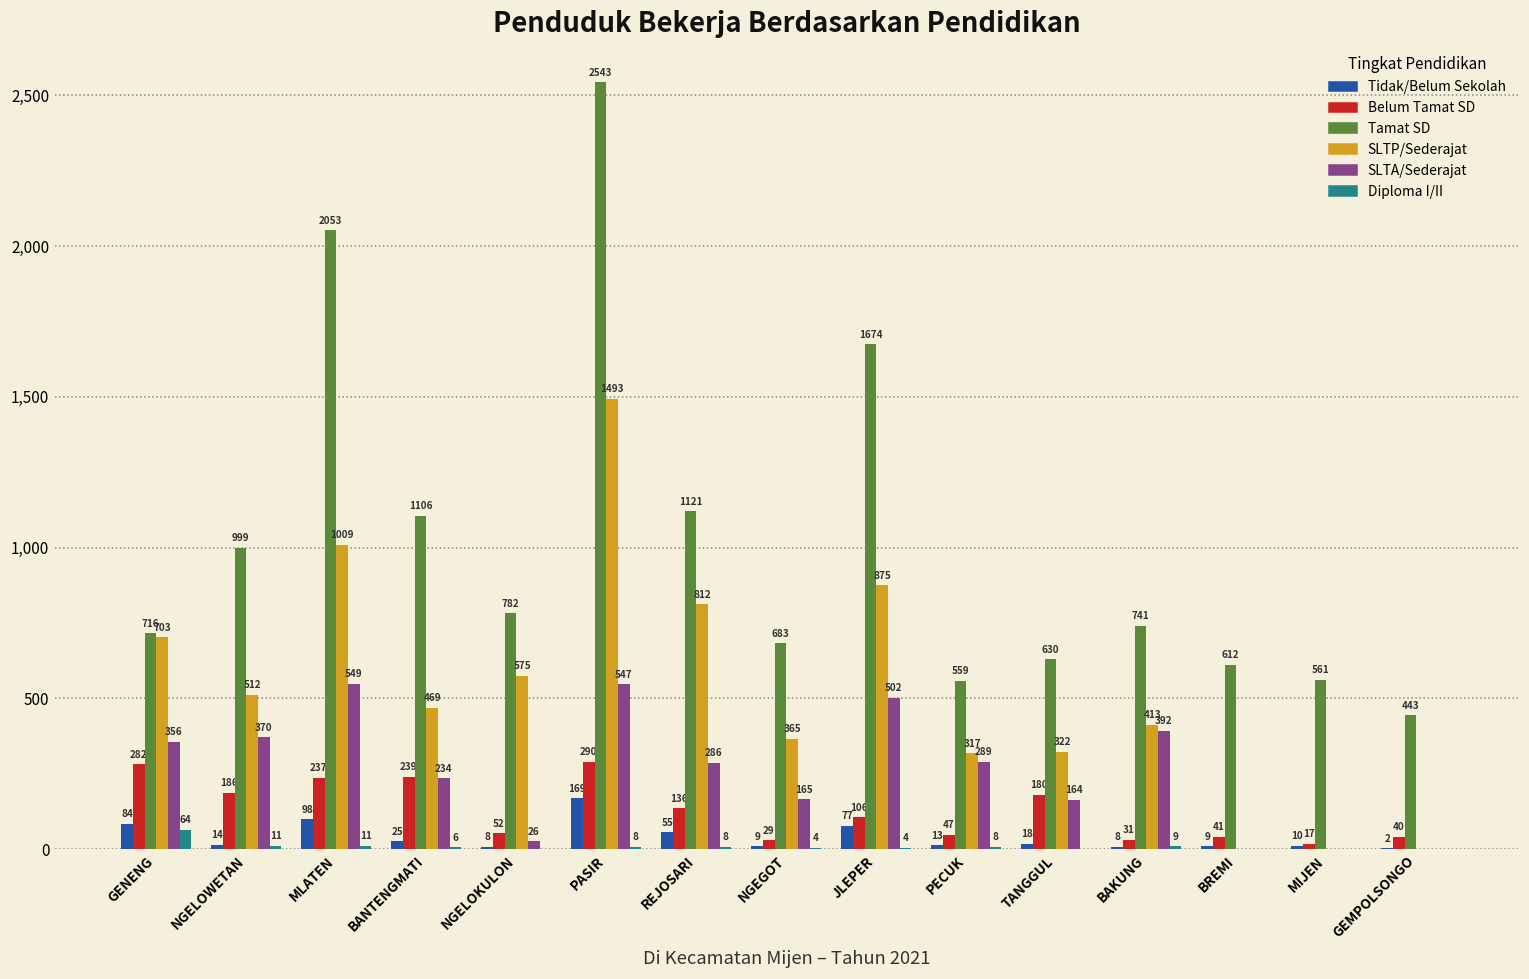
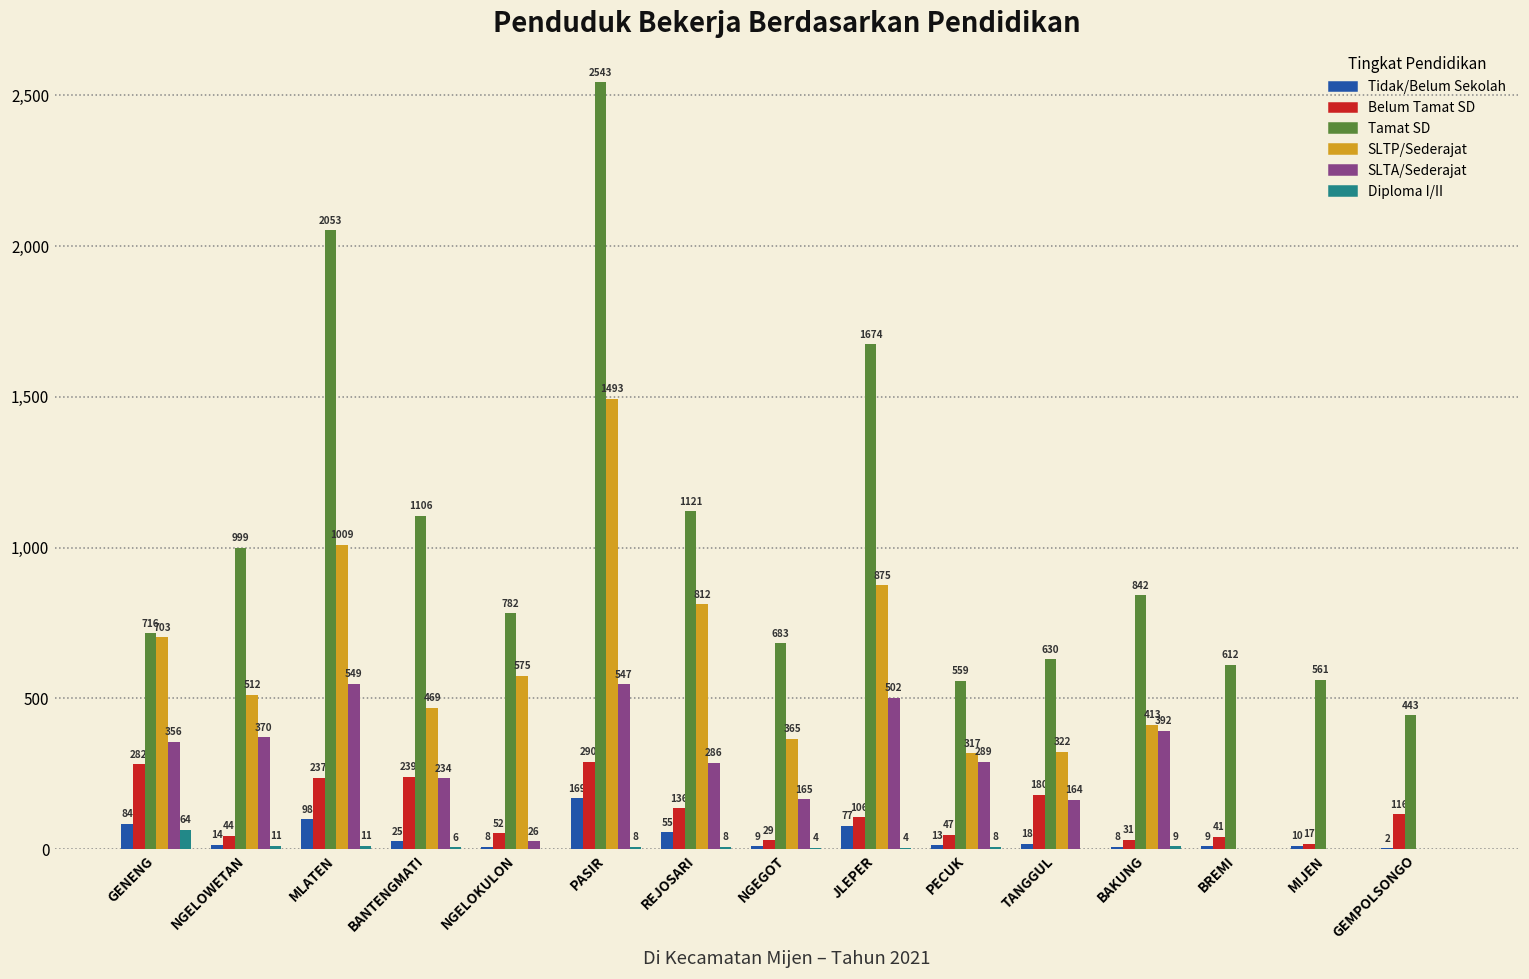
Belum Tamat SD, NGELOWETAN: 186 -> 44
Tamat SD, BAKUNG: 741 -> 842
Belum Tamat SD, GEMPOLSONGO: 40 -> 116
